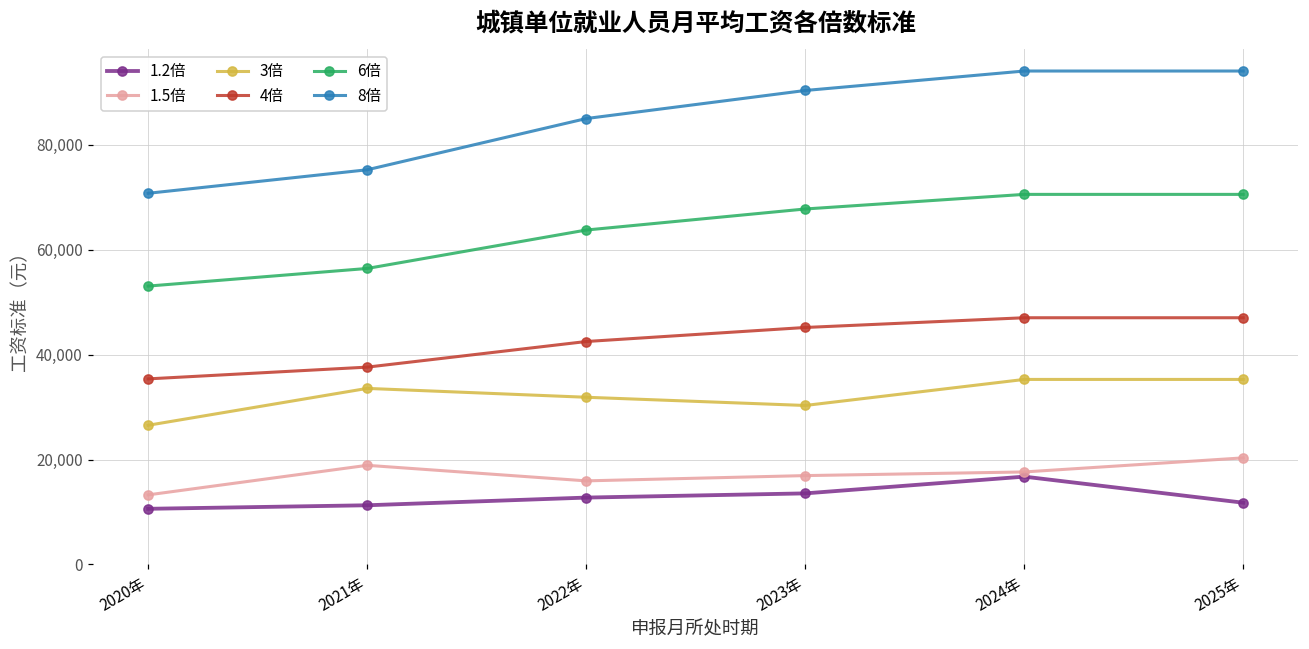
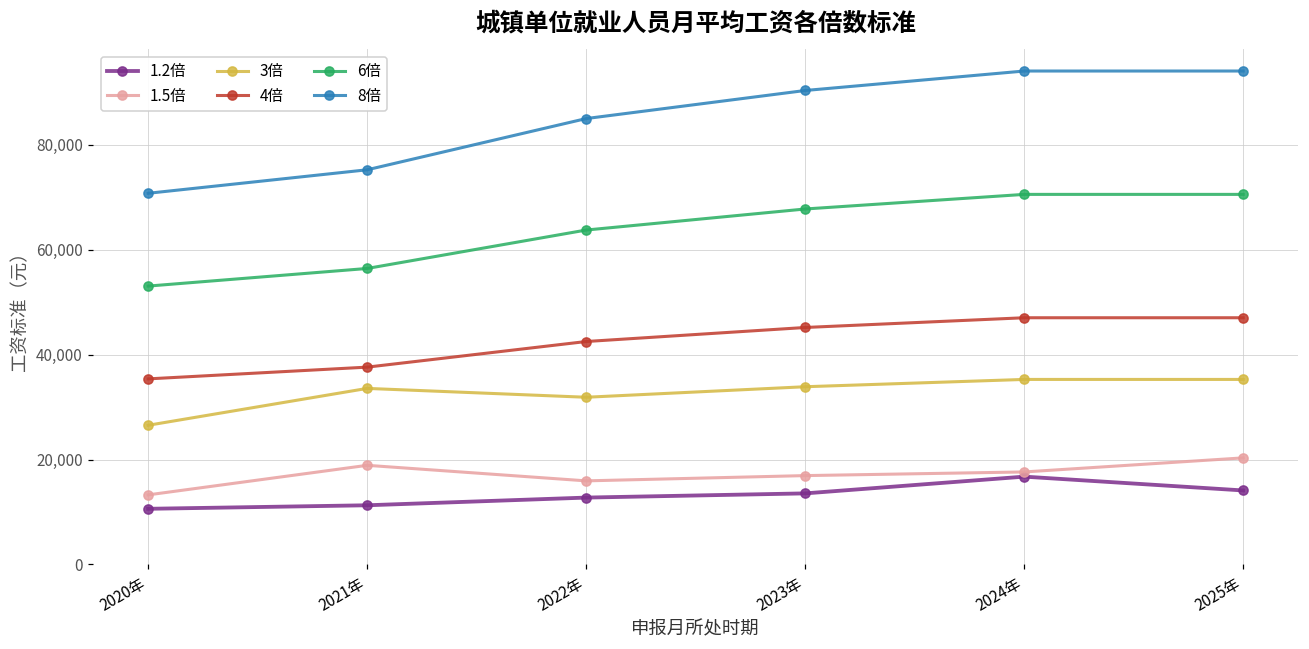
3倍, 2023年: 30,000 -> 34,000
1.2倍, 2025年: 12,000 -> 14,000
